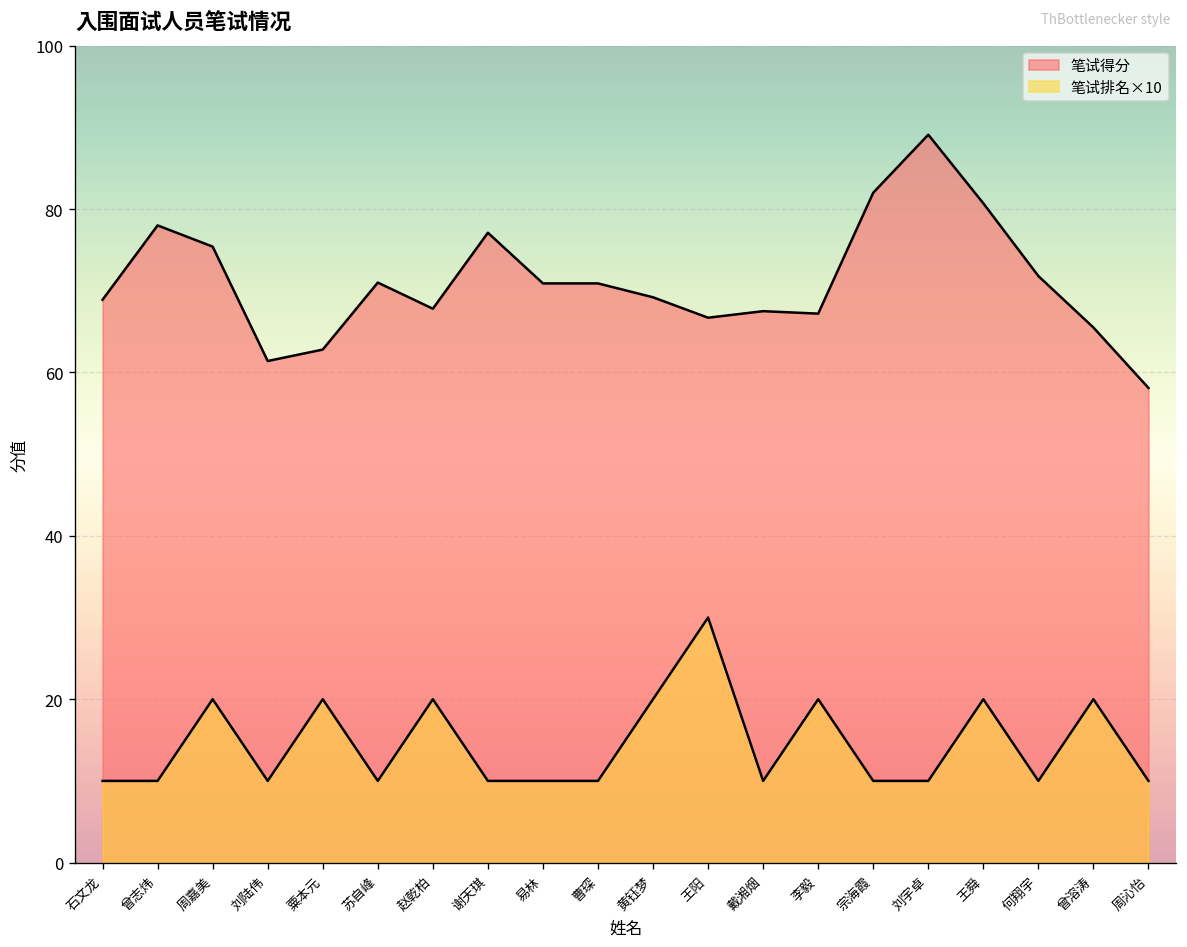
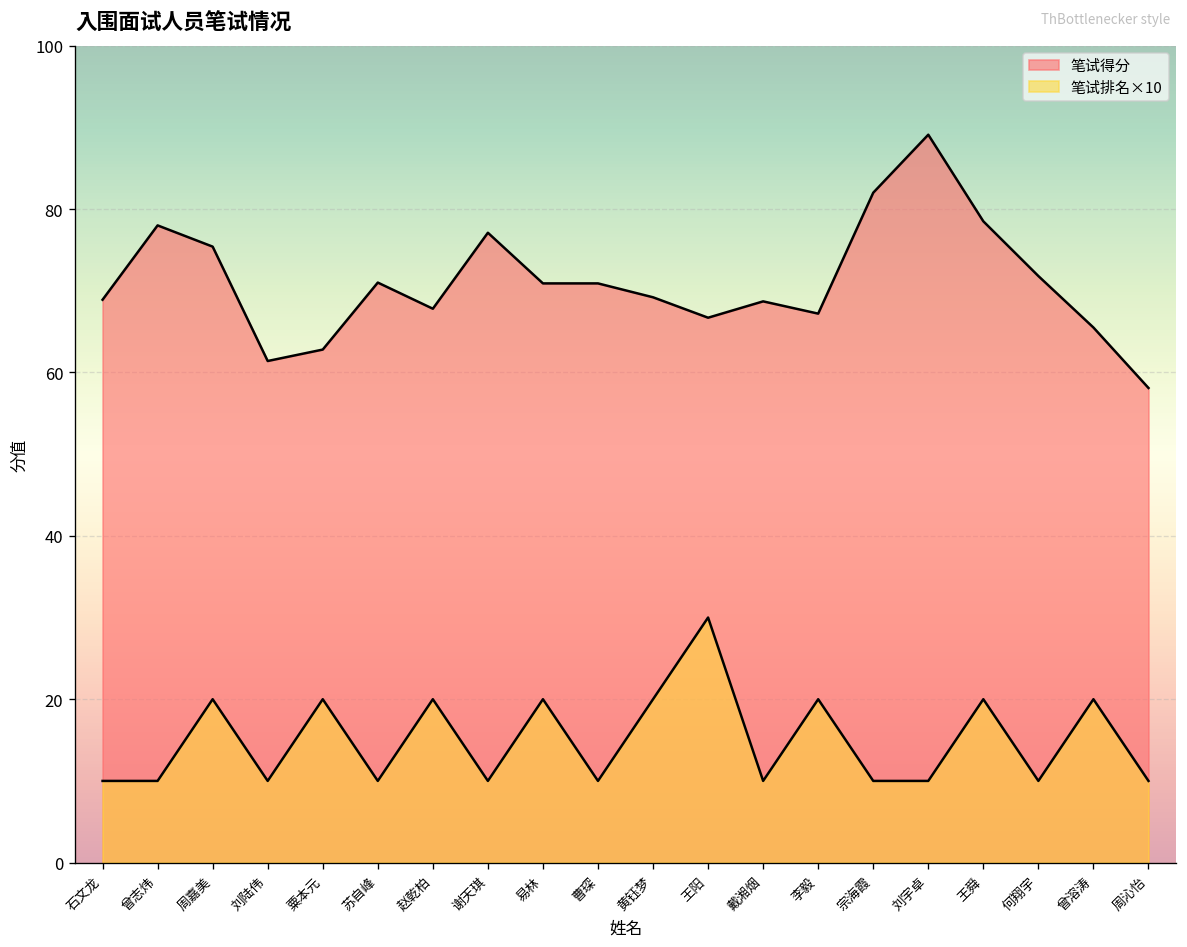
笔试排名×10, 易林: 10 -> 20
笔试得分, 戴湘烟: 68 -> 69
笔试得分, 王舜: 81 -> 79
